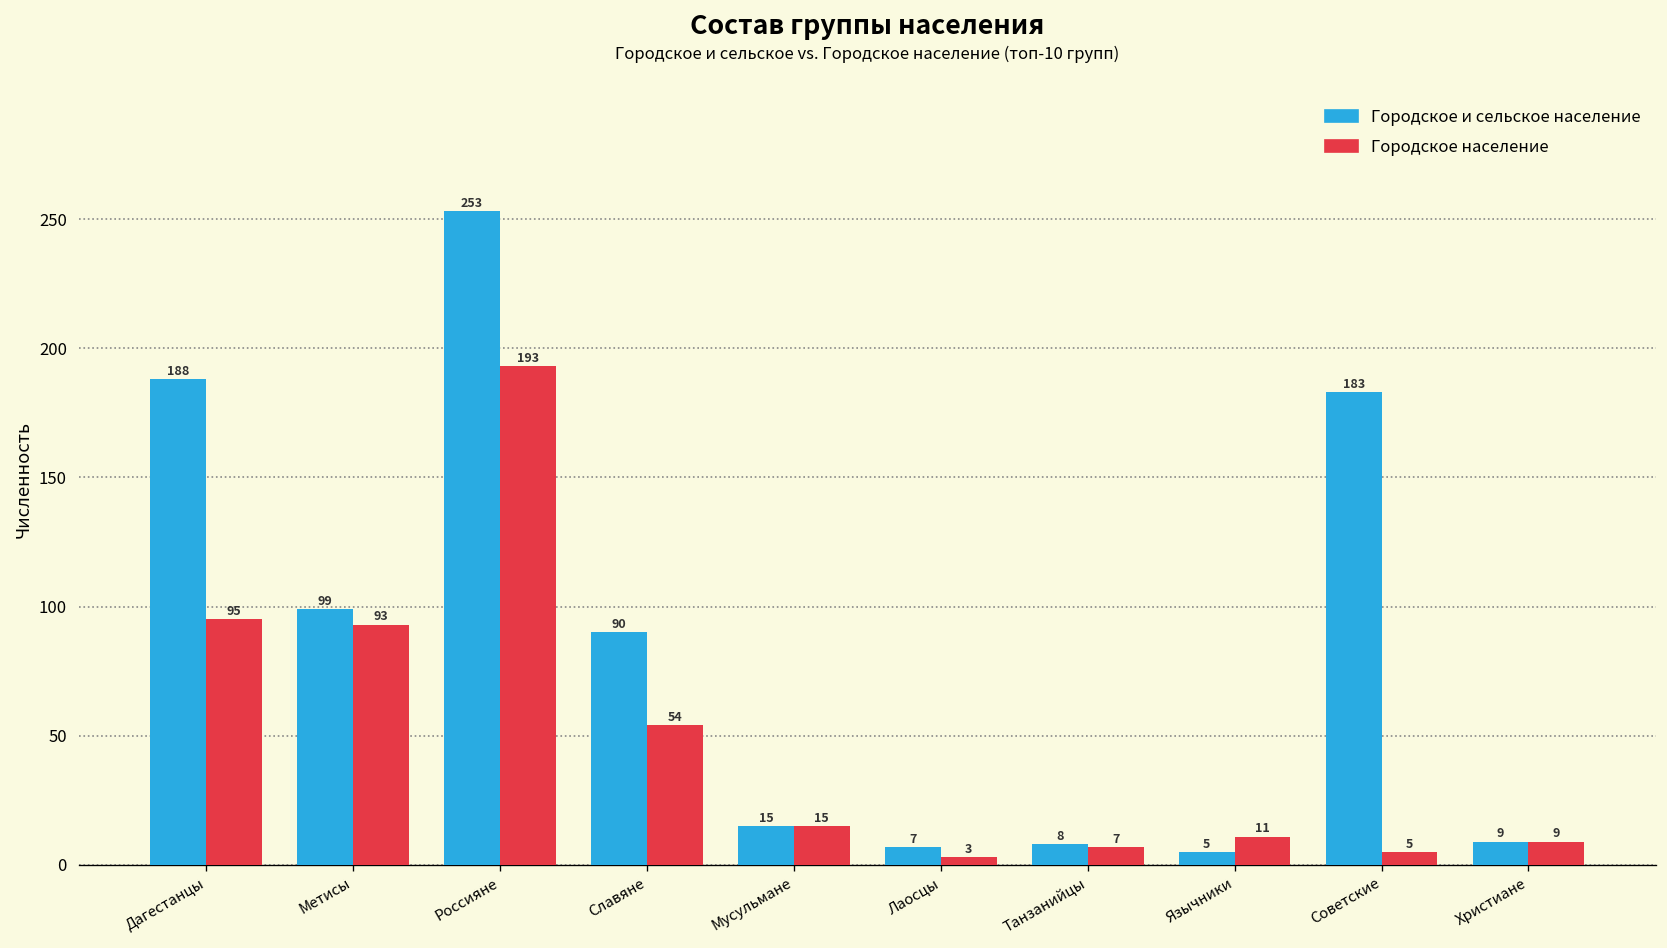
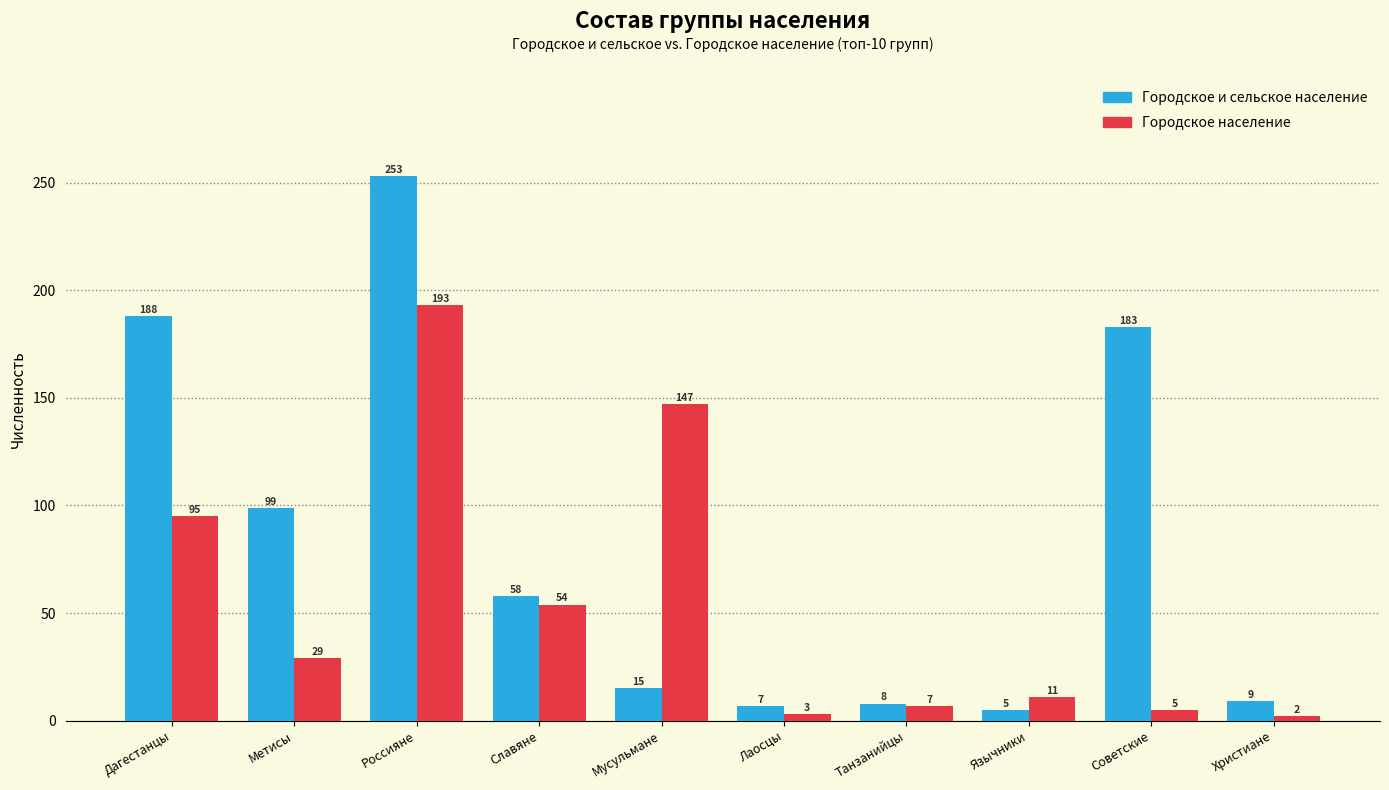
Городское население, Метисы: 93 -> 29
Городское и сельское население, Славяне: 90 -> 58
Городское население, Мусульмане: 15 -> 147
Городское население, Христиане: 9 -> 2
